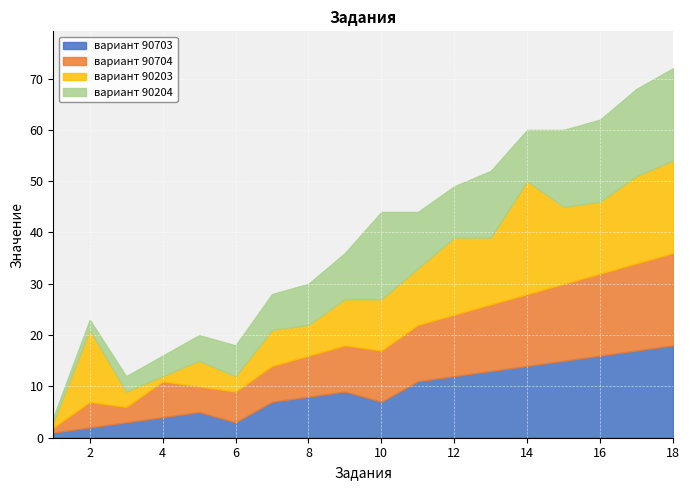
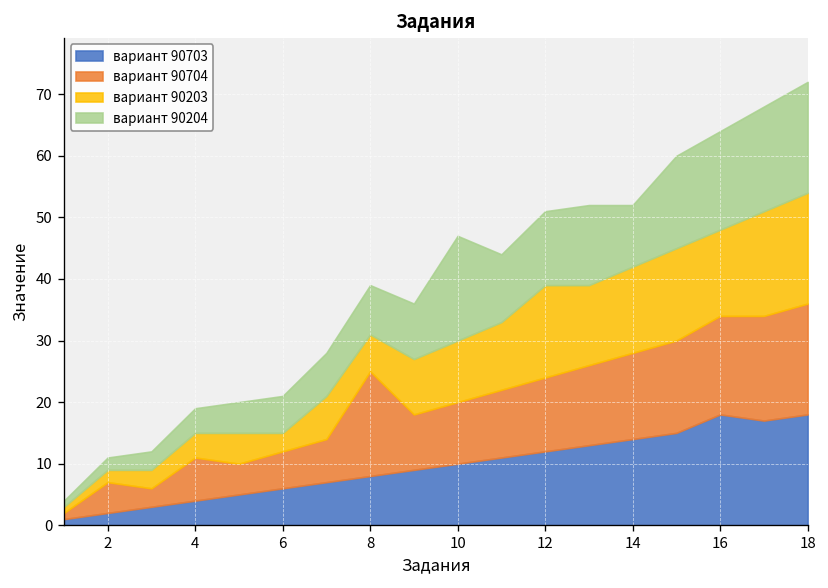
вариант 90203, 2: 14 -> 2
вариант 90203, 4: 1 -> 4
вариант 90703, 6: 3 -> 6
вариант 90704, 8: 8 -> 17
вариант 90703, 10: 7 -> 10
вариант 90204, 12: 10 -> 12
вариант 90203, 14: 22 -> 14
вариант 90703, 16: 16 -> 18
